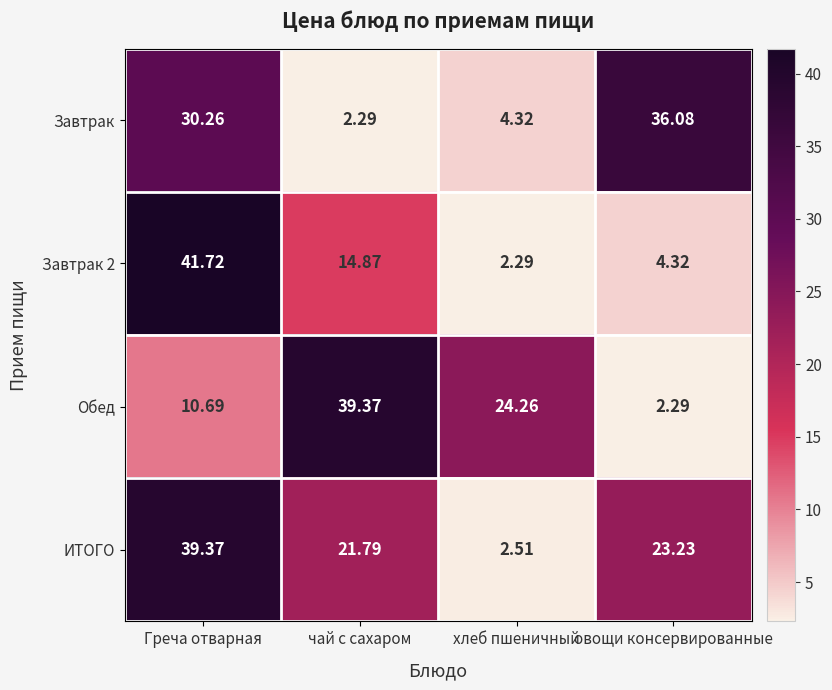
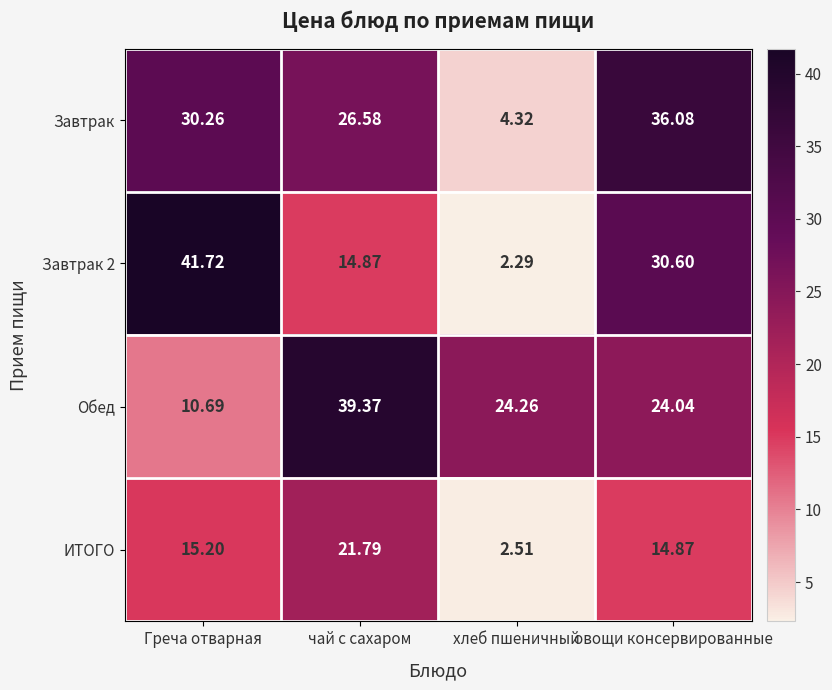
Завтрак, чай с сахаром: 2.29 -> 26.58
Завтрак 2, овощи консервированные: 4.32 -> 30.60
Обед, овощи консервированные: 2.29 -> 24.04
ИТОГО, Греча отварная: 39.37 -> 15.20
ИТОГО, овощи консервированные: 23.23 -> 14.87
